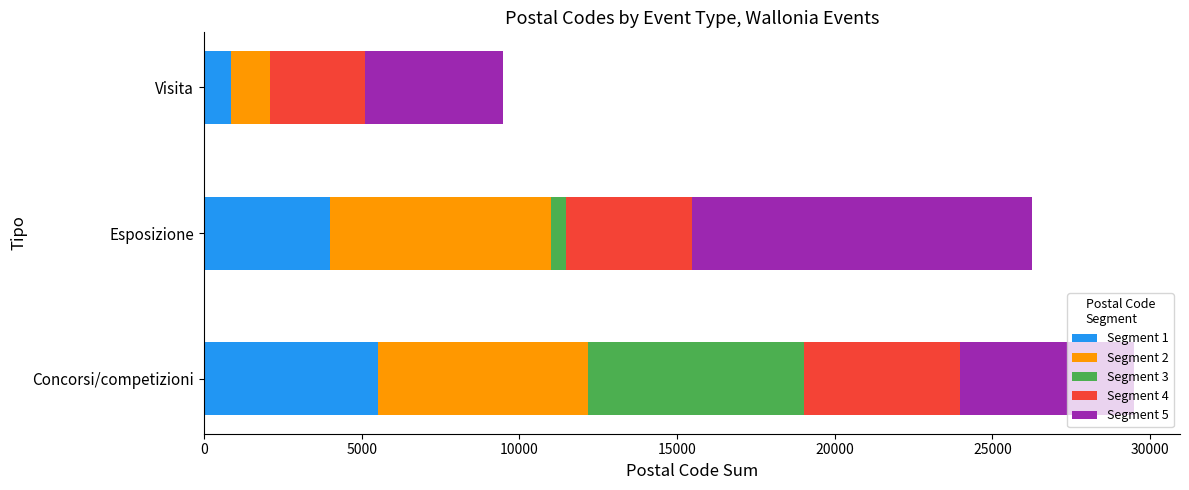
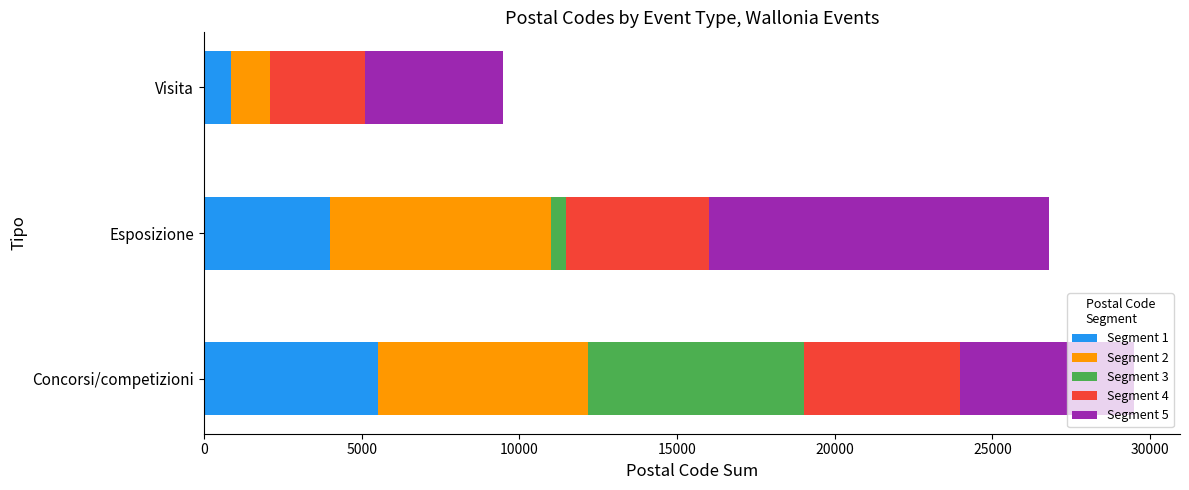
Segment 4, Esposizione: 4000 -> 4500
